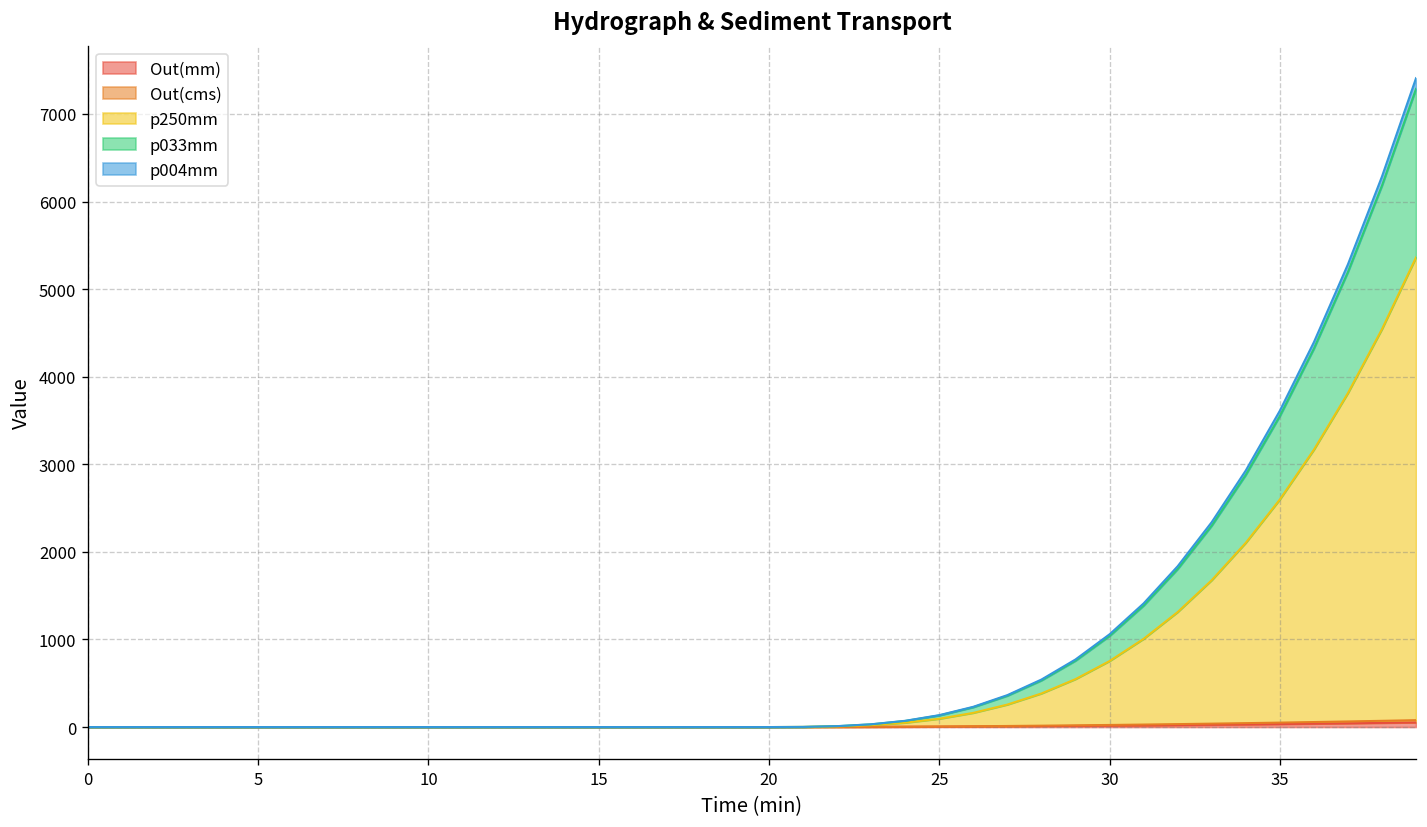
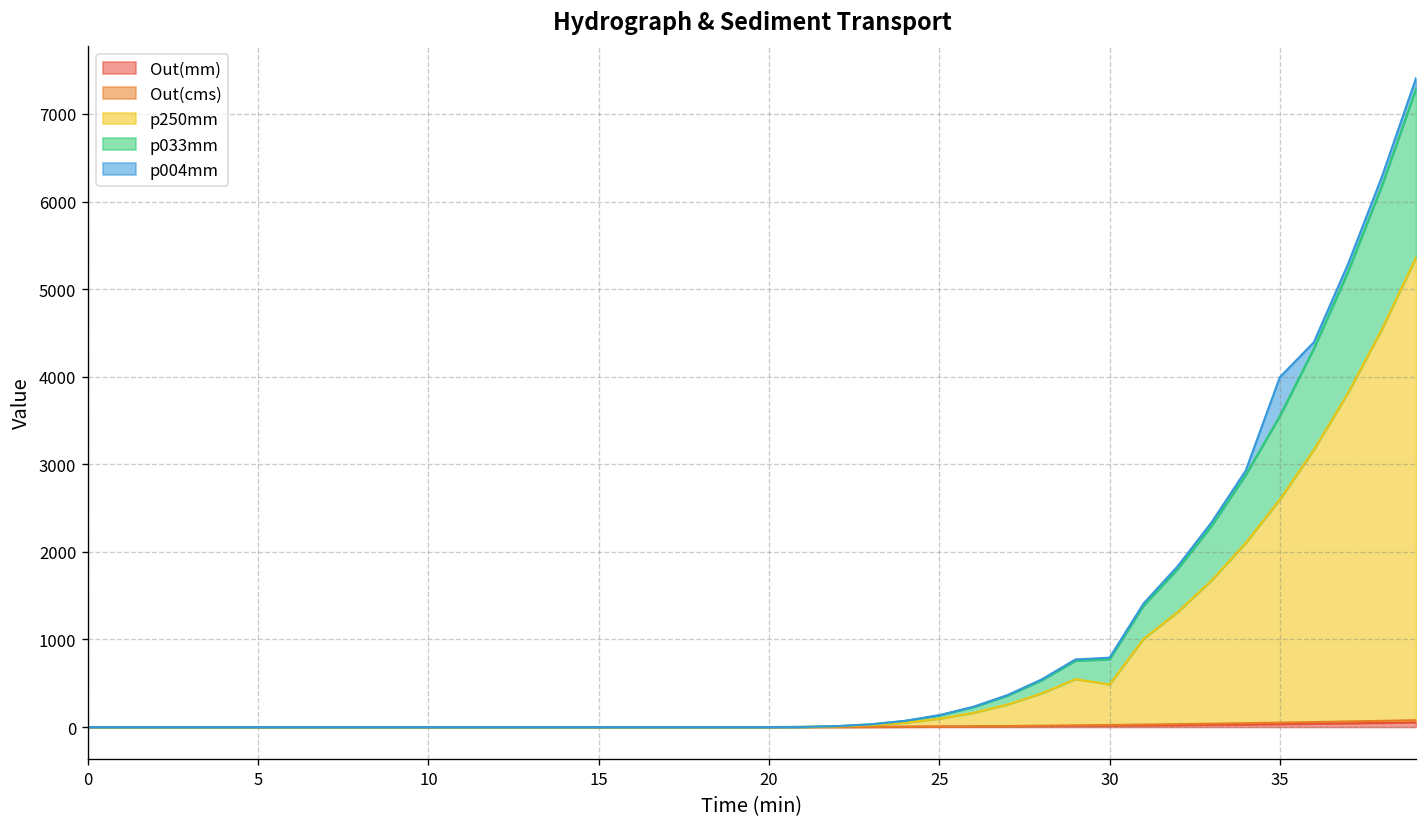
p250mm, 30: 700 -> 500
p004mm, 35: 100 -> 400
